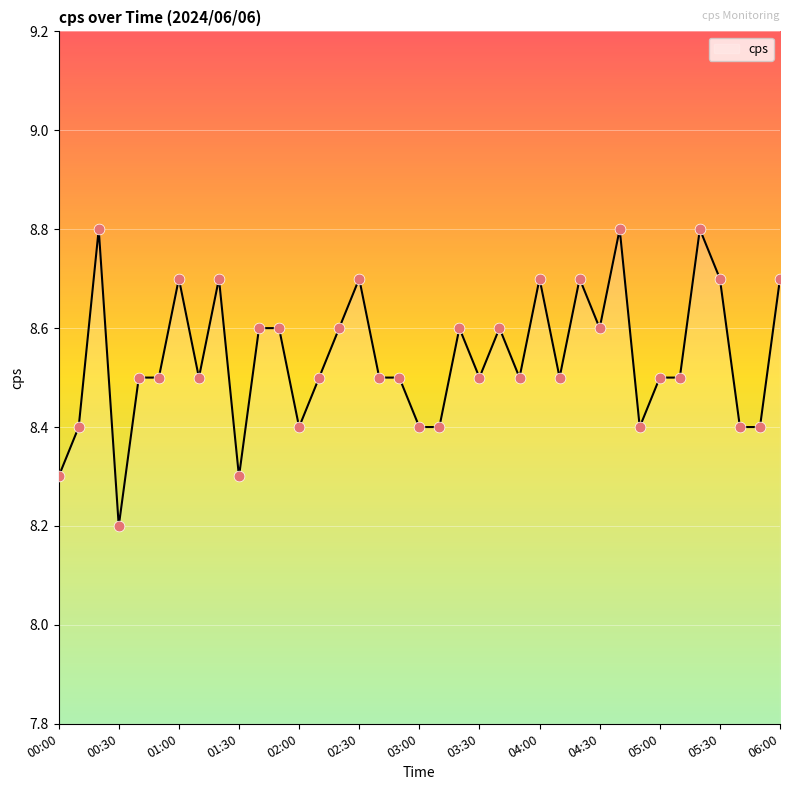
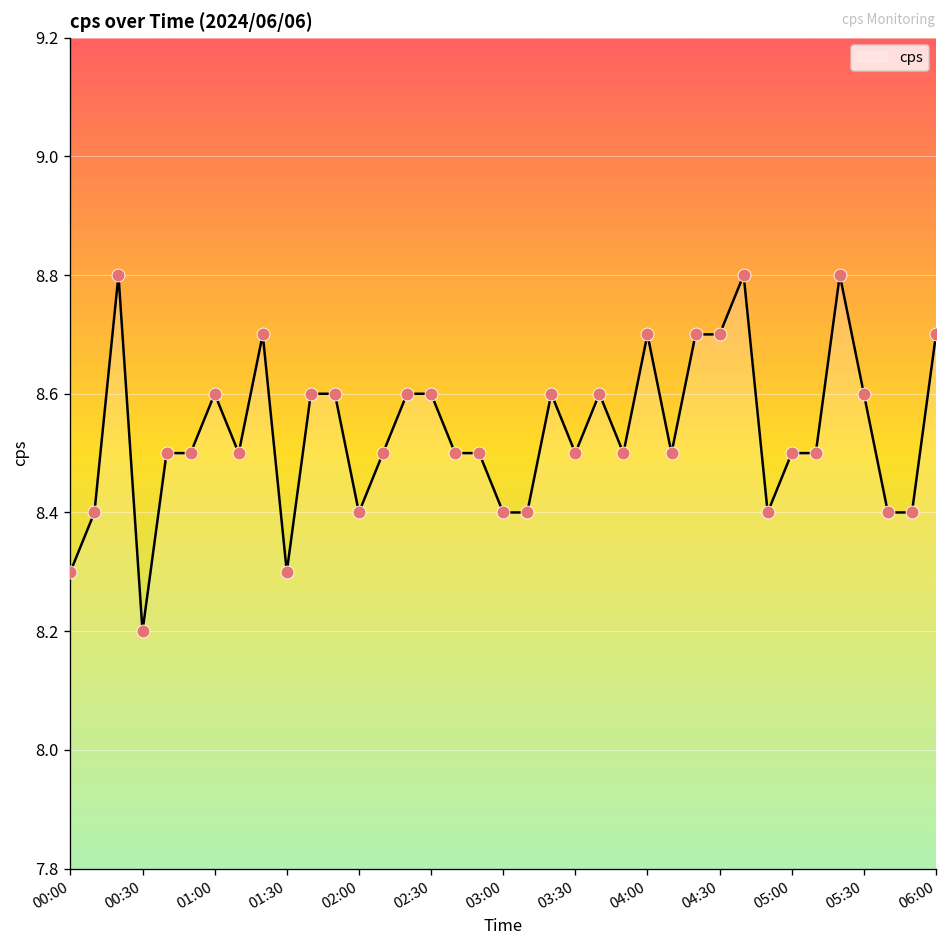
01:00: 8.7 -> 8.6
02:30: 8.7 -> 8.6
04:30: 8.6 -> 8.7
05:30: 8.7 -> 8.6
